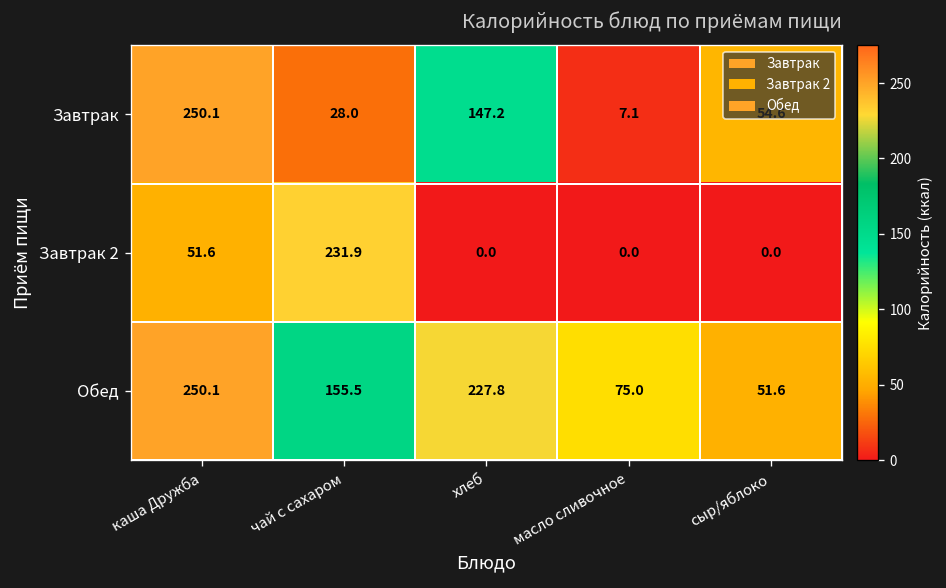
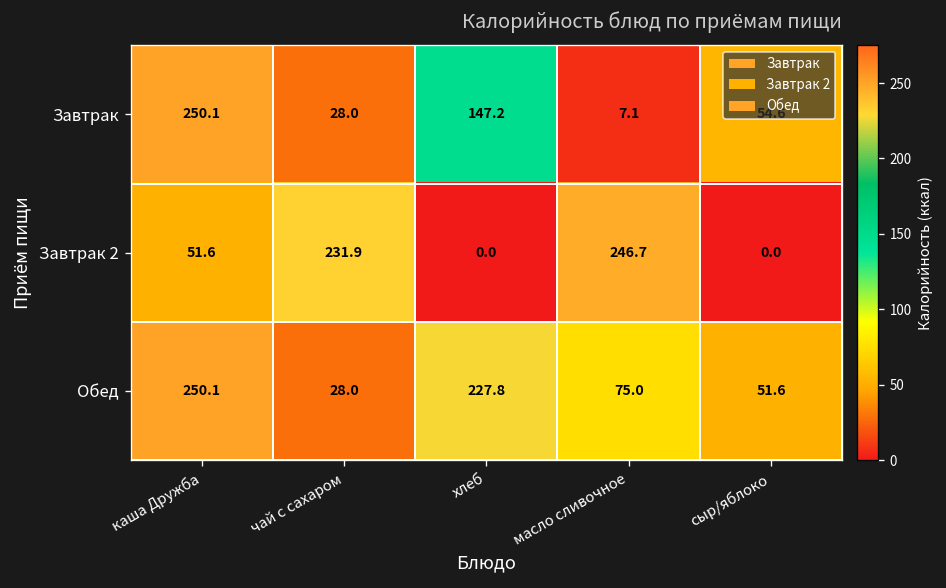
Завтрак 2, масло сливочное: 0.0 -> 246.7
Обед, чай с сахаром: 155.5 -> 28.0
